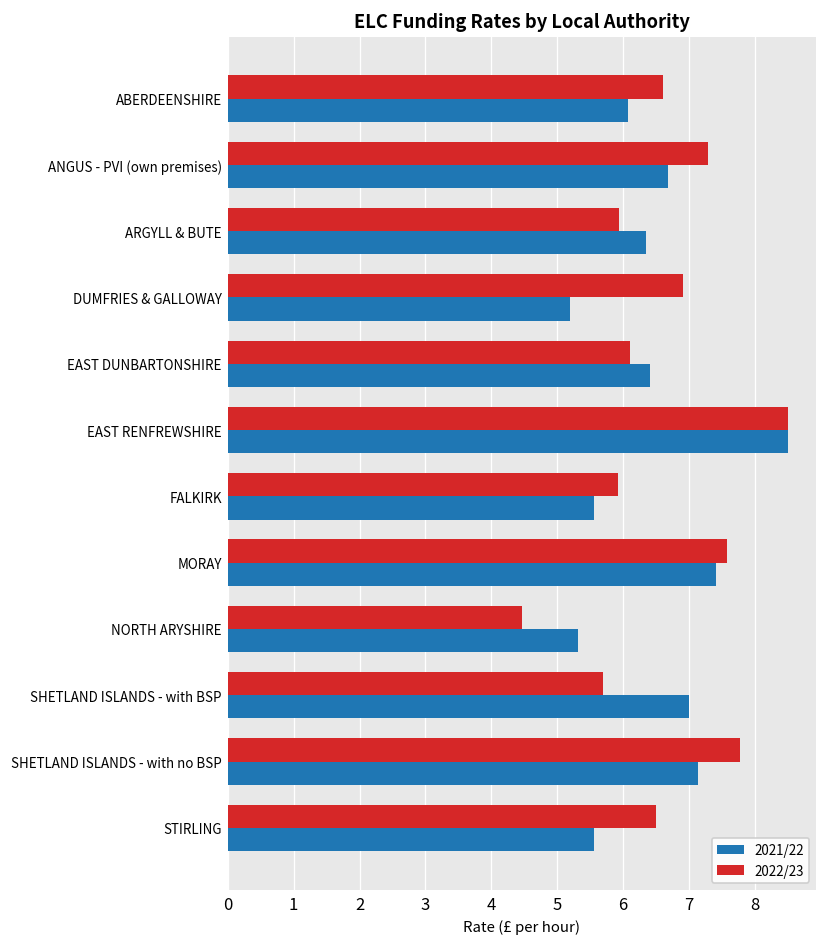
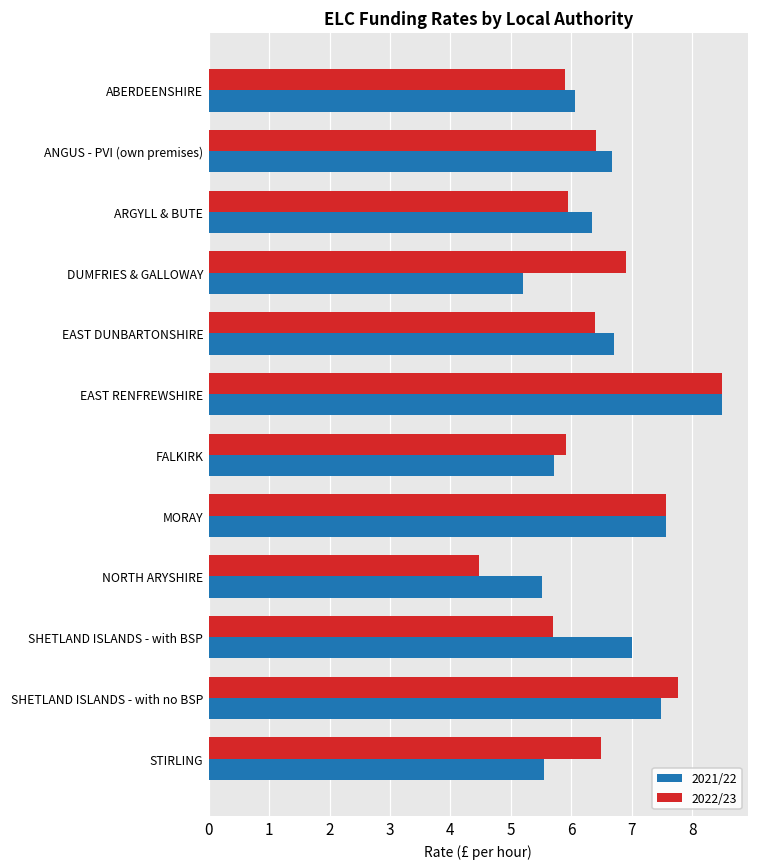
2022/23, ABERDEENSHIRE: 6.6 -> 5.9
2022/23, ANGUS - PVI (own premises): 7.3 -> 6.4
2022/23, EAST DUNBARTONSHIRE: 6.1 -> 6.4
2021/22, EAST DUNBARTONSHIRE: 6.4 -> 6.7
2021/22, FALKIRK: 5.6 -> 5.7
2021/22, MORAY: 7.4 -> 7.6
2021/22, NORTH ARYSHIRE: 5.3 -> 5.5
2021/22, SHETLAND ISLANDS - with no BSP: 7.1 -> 7.5
